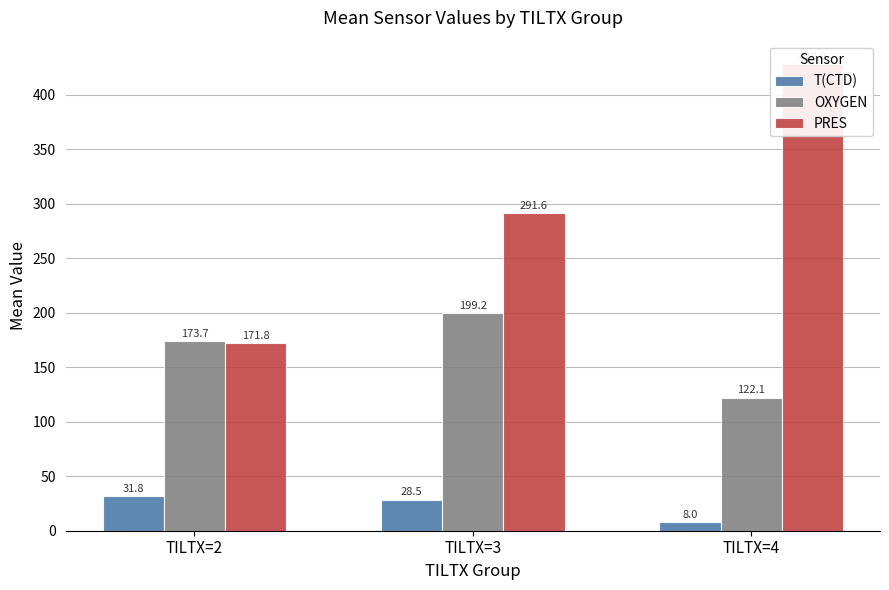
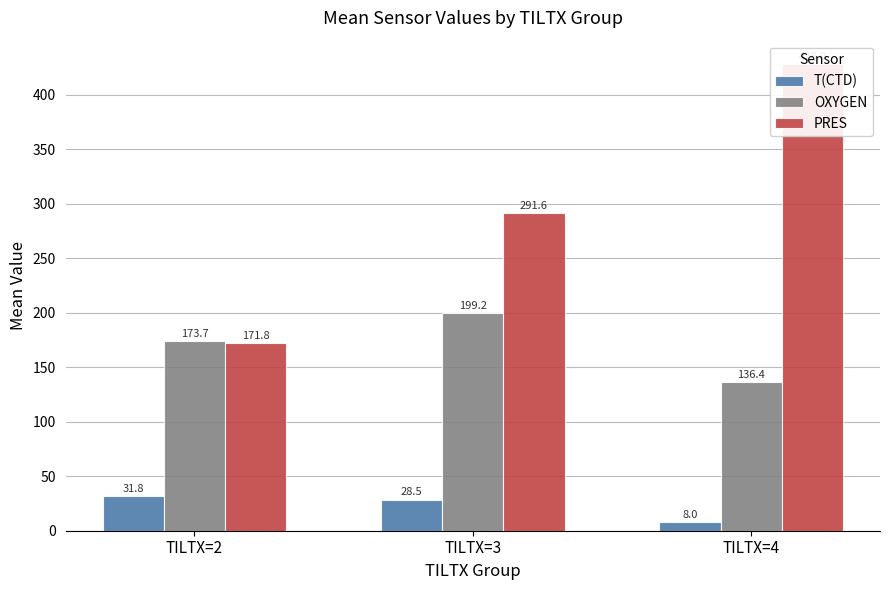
OXYGEN, TILTX=4: 122.1 -> 136.4
